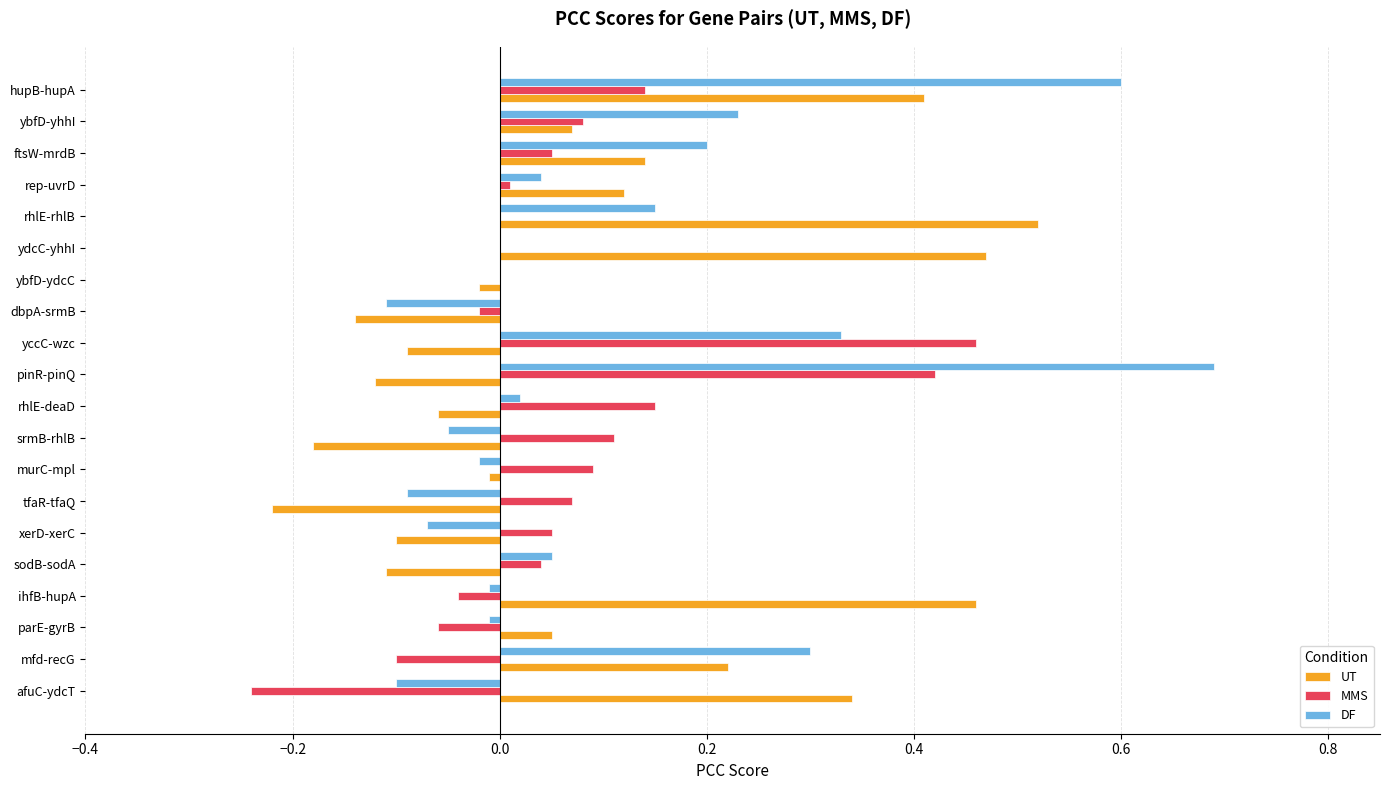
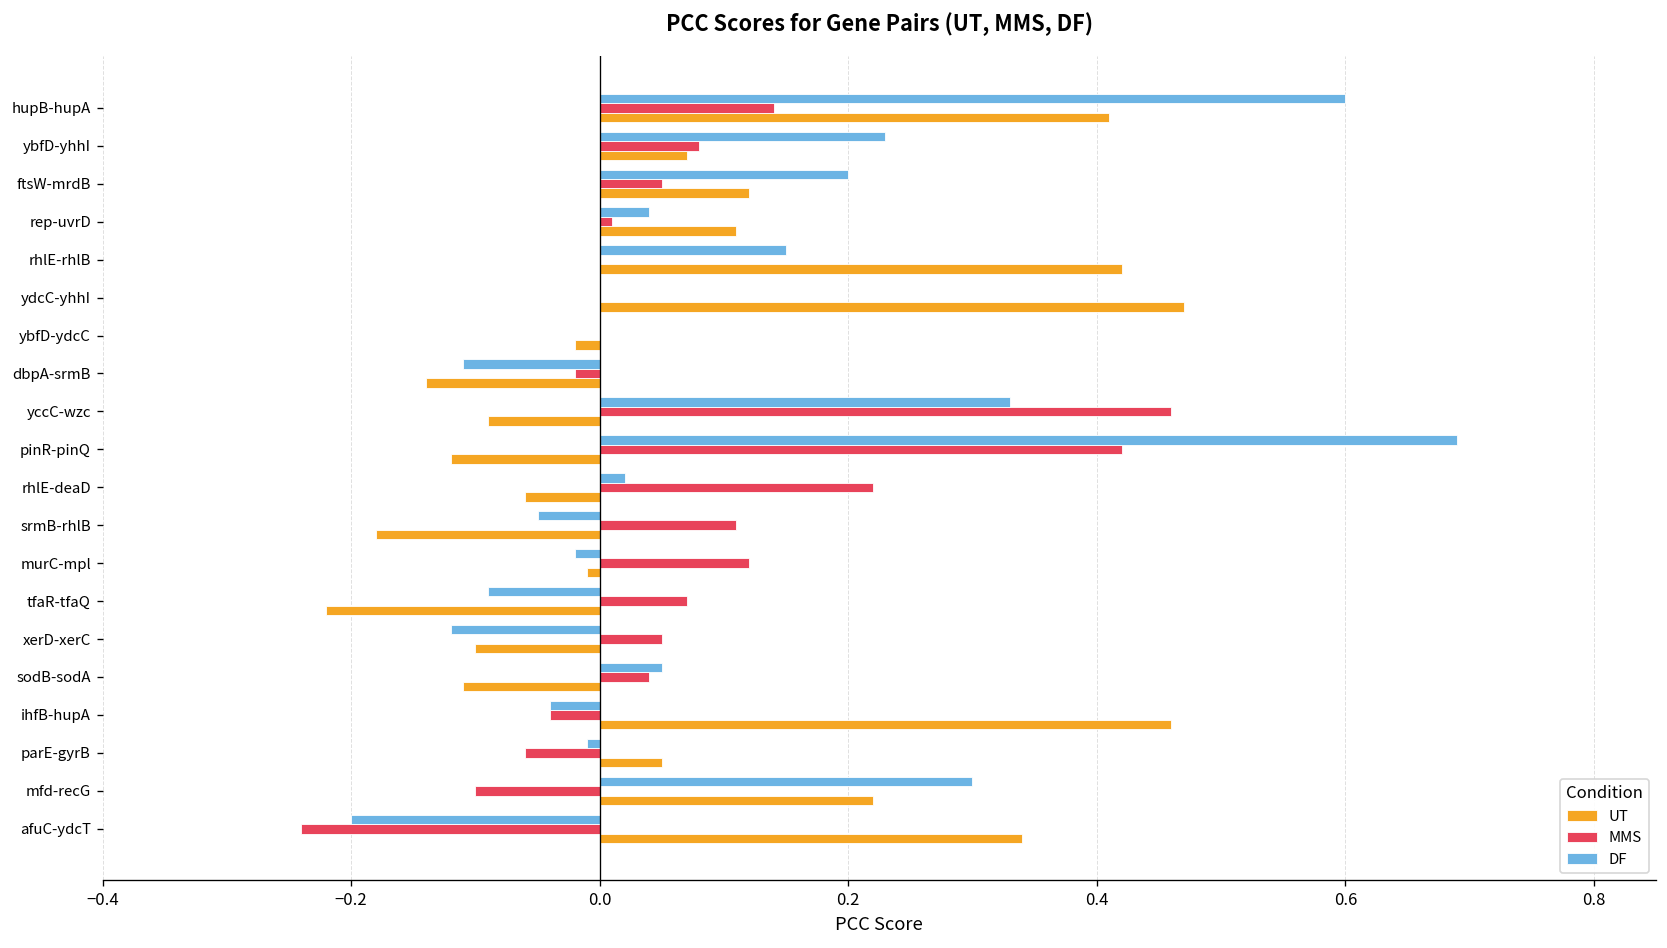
UT, ftsW-mrdB: 0.14 -> 0.12
UT, rep-uvrD: 0.12 -> 0.11
UT, rhlE-rhlB: 0.52 -> 0.42
MMS, rhlE-deaD: 0.15 -> 0.22
MMS, murC-mpl: 0.09 -> 0.12
DF, xerD-xerC: -0.07 -> -0.12
DF, ihfB-hupA: -0.01 -> -0.04
DF, afuC-ydcT: -0.1 -> -0.2
